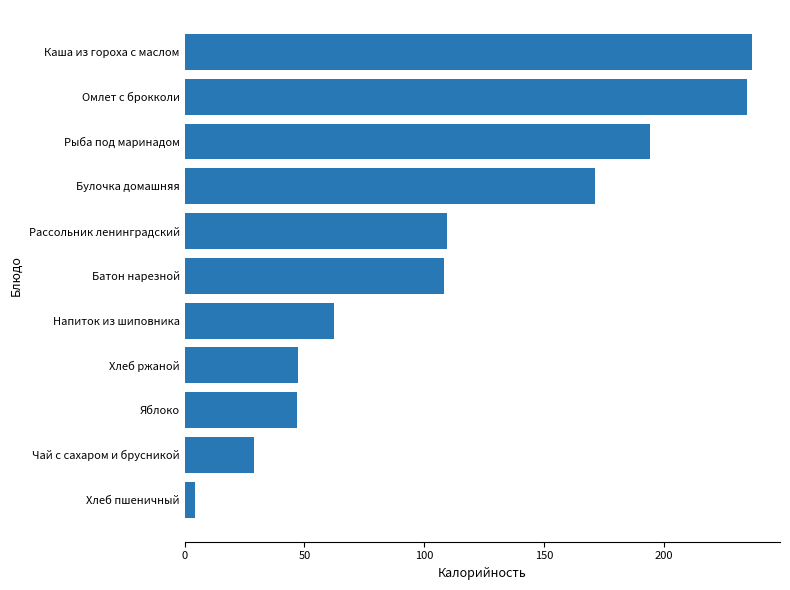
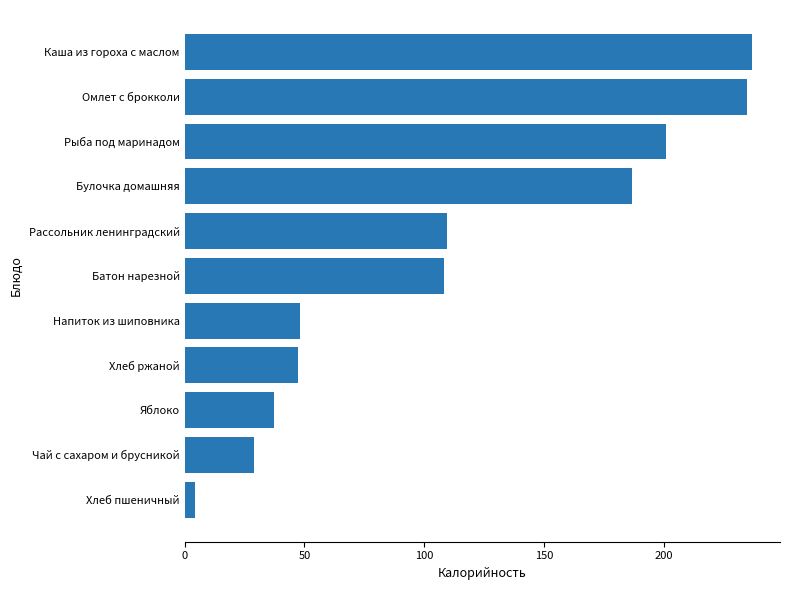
Рыба под маринадом: 194 -> 201
Булочка домашняя: 171 -> 187
Напиток из шиповника: 63 -> 48
Яблоко: 47 -> 37
